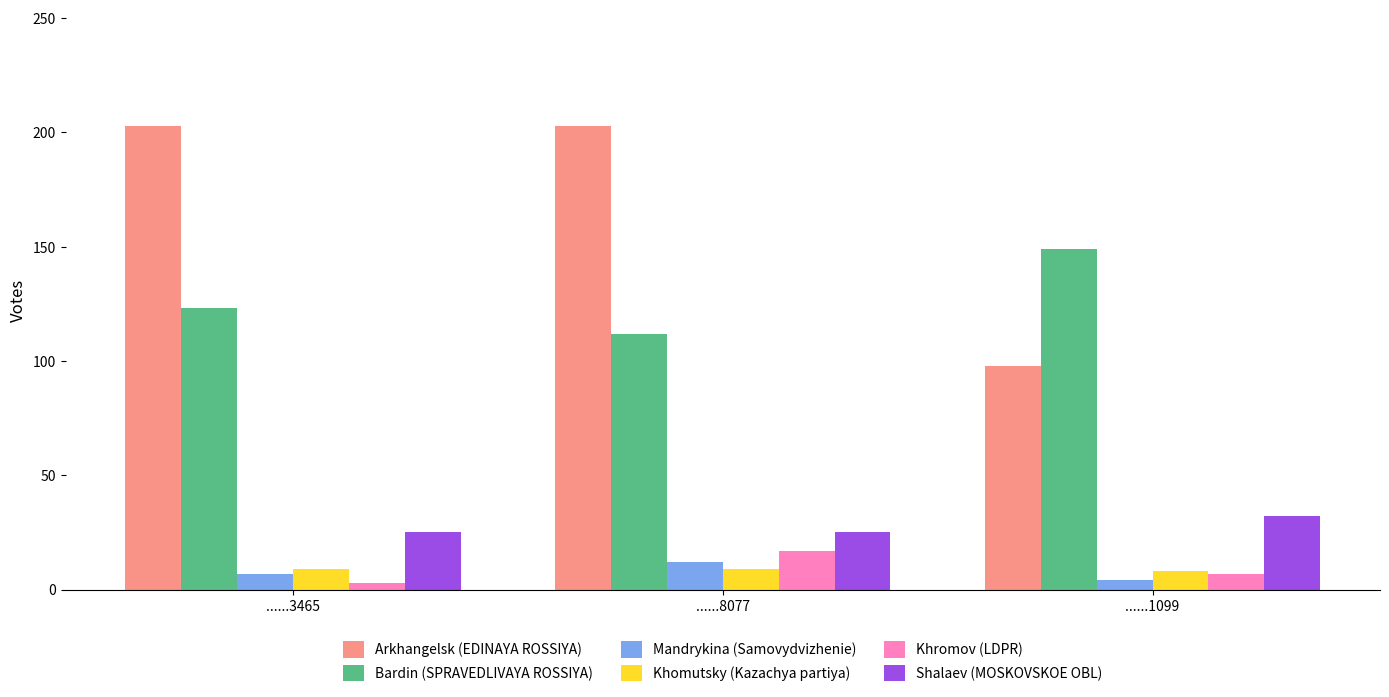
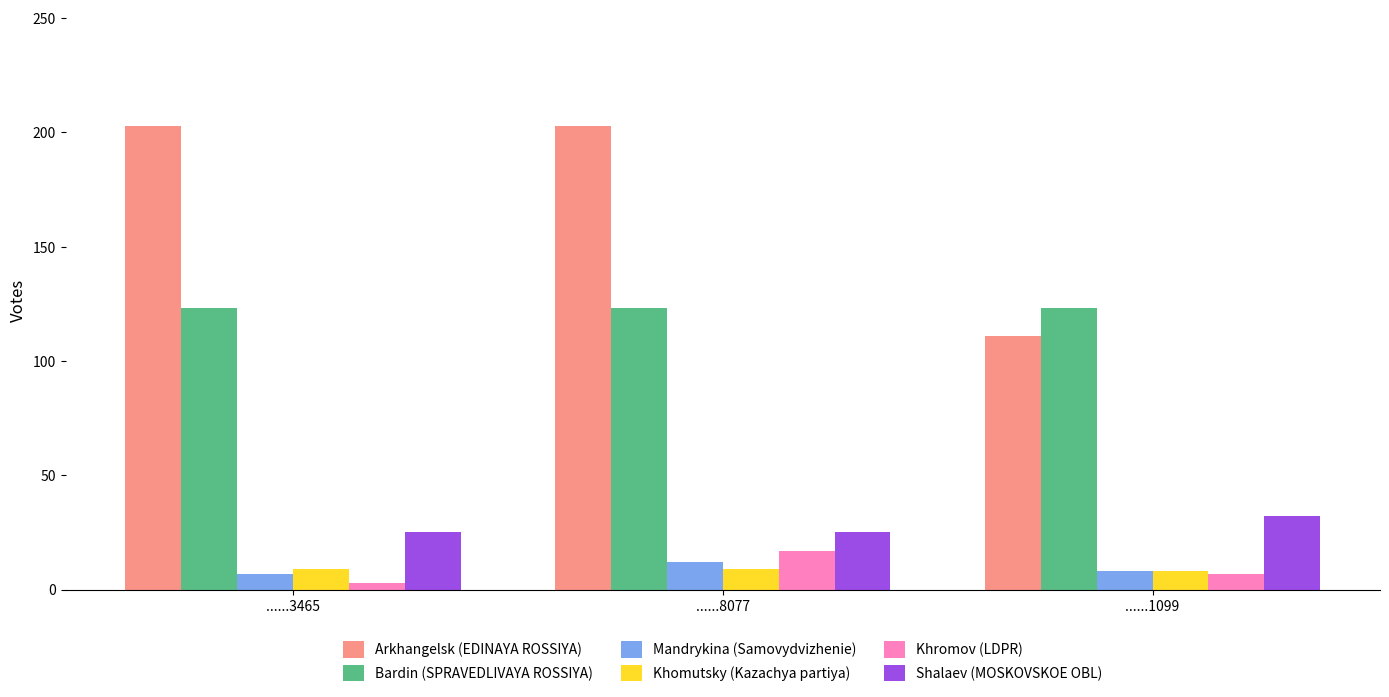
Bardin (SPRAVEDLIVAYA ROSSIYA), ......8077: 112 -> 123
Arkhangelsk (EDINAYA ROSSIYA), ......1099: 98 -> 111
Bardin (SPRAVEDLIVAYA ROSSIYA), ......1099: 149 -> 123
Mandrykina (Samovydvizhenie), ......1099: 4 -> 8
